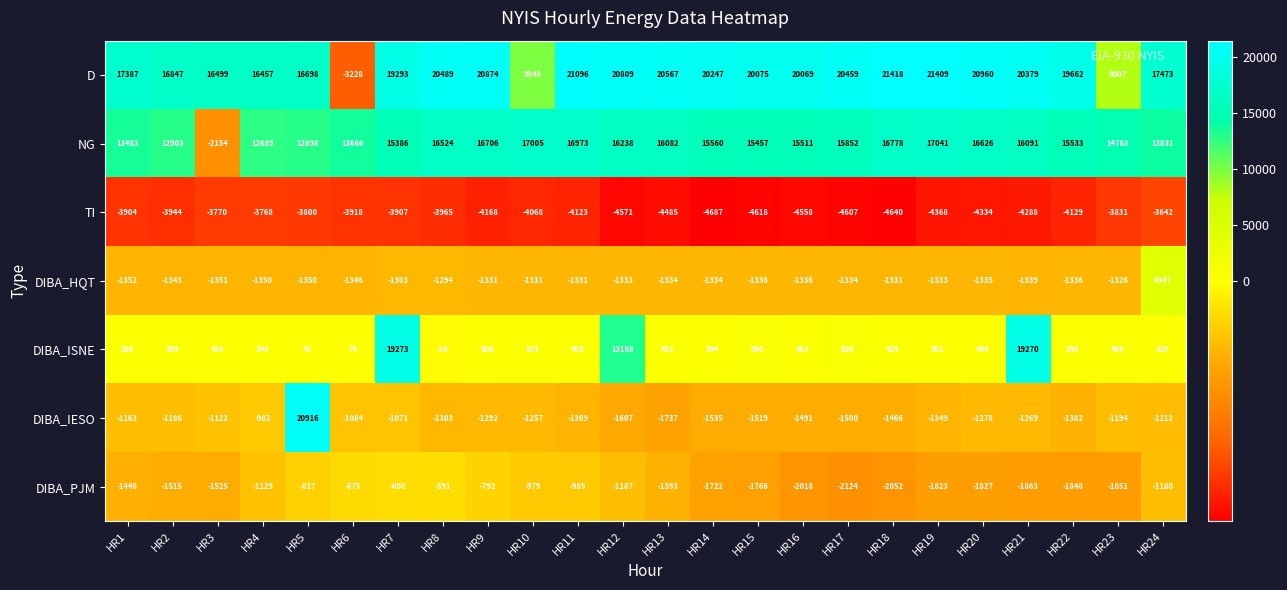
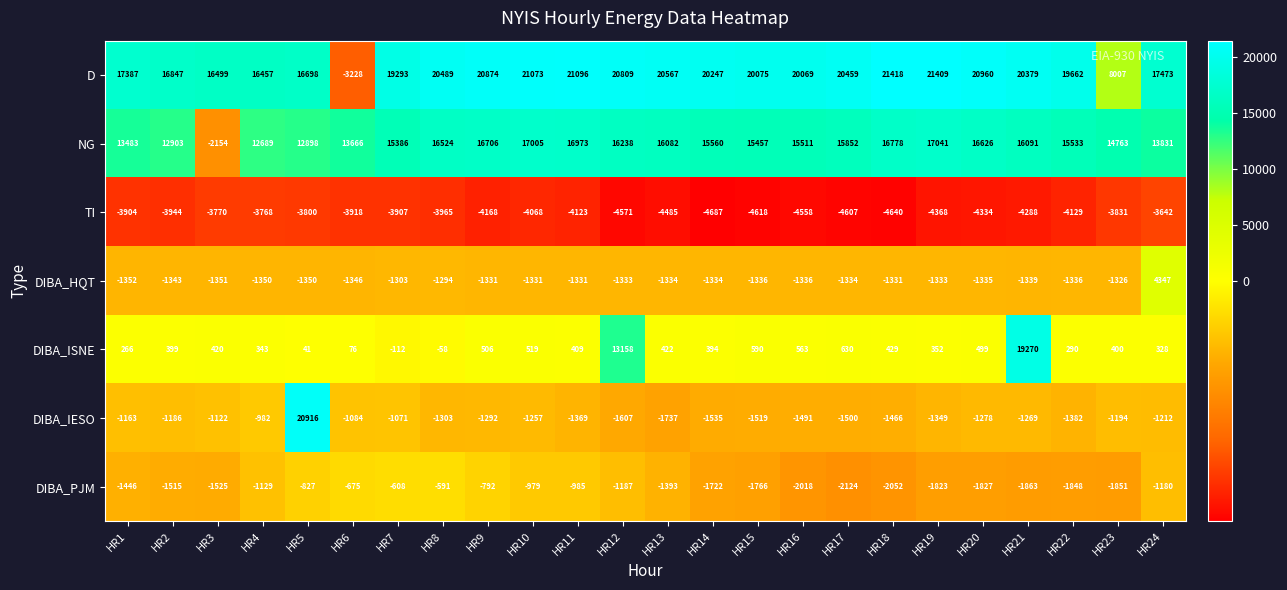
D, HR10: 9848 -> 21073
DIBA_ISNE, HR7: 19273 -> -112
